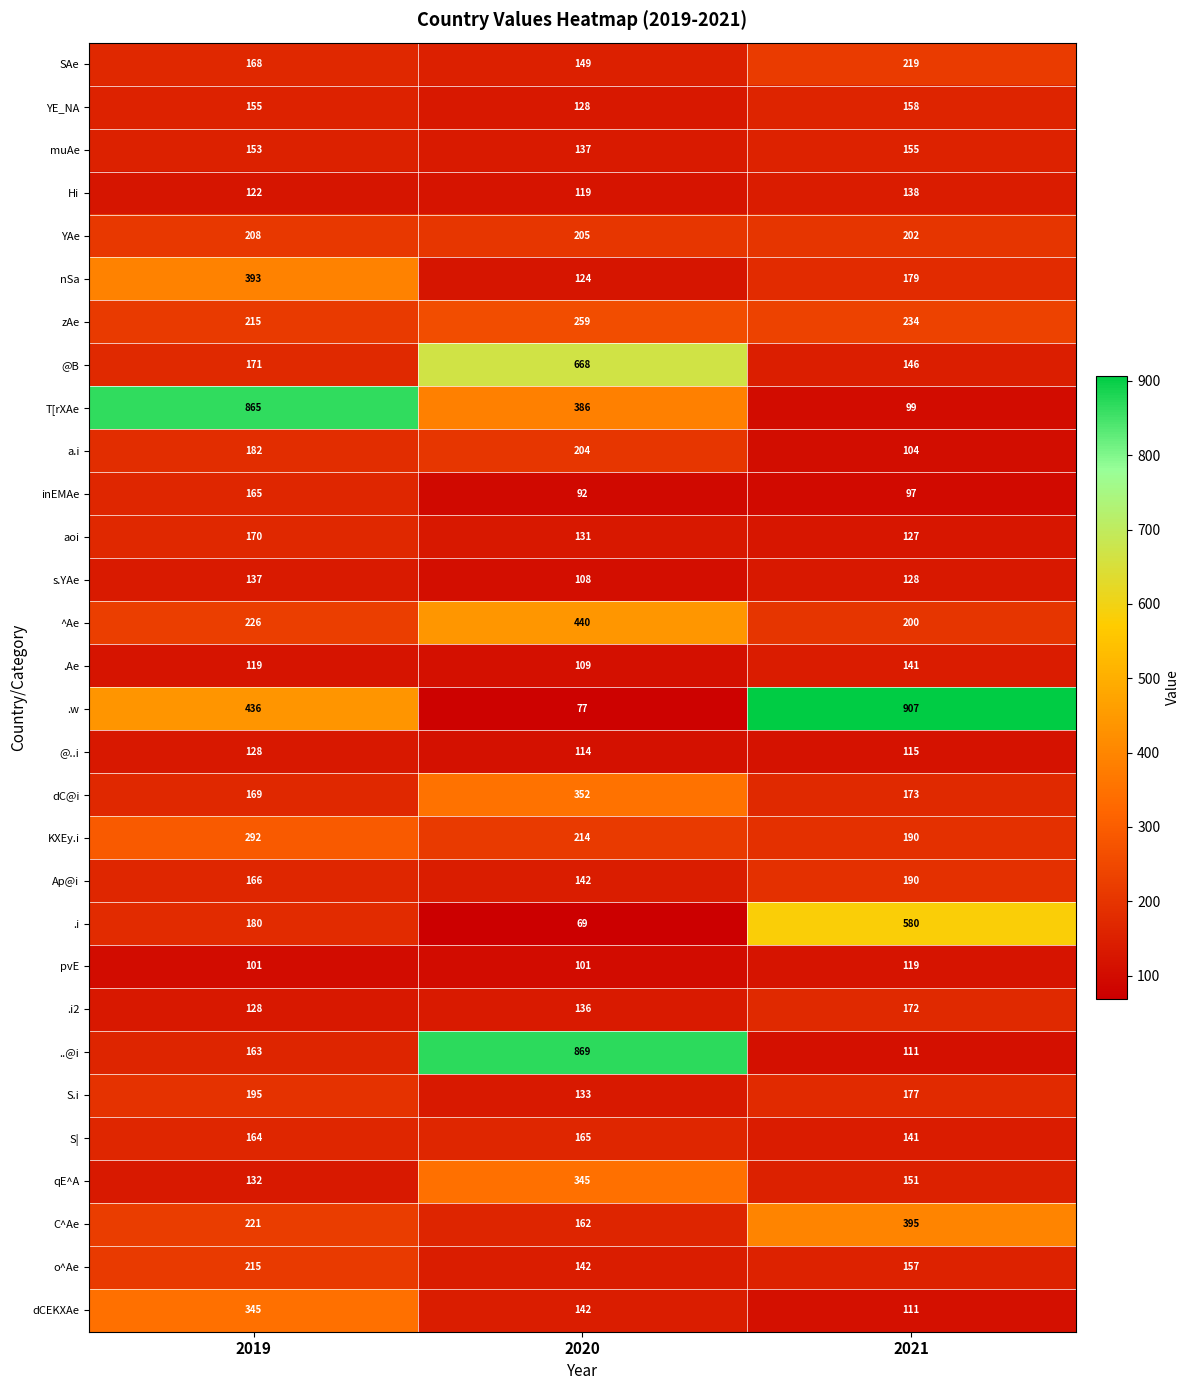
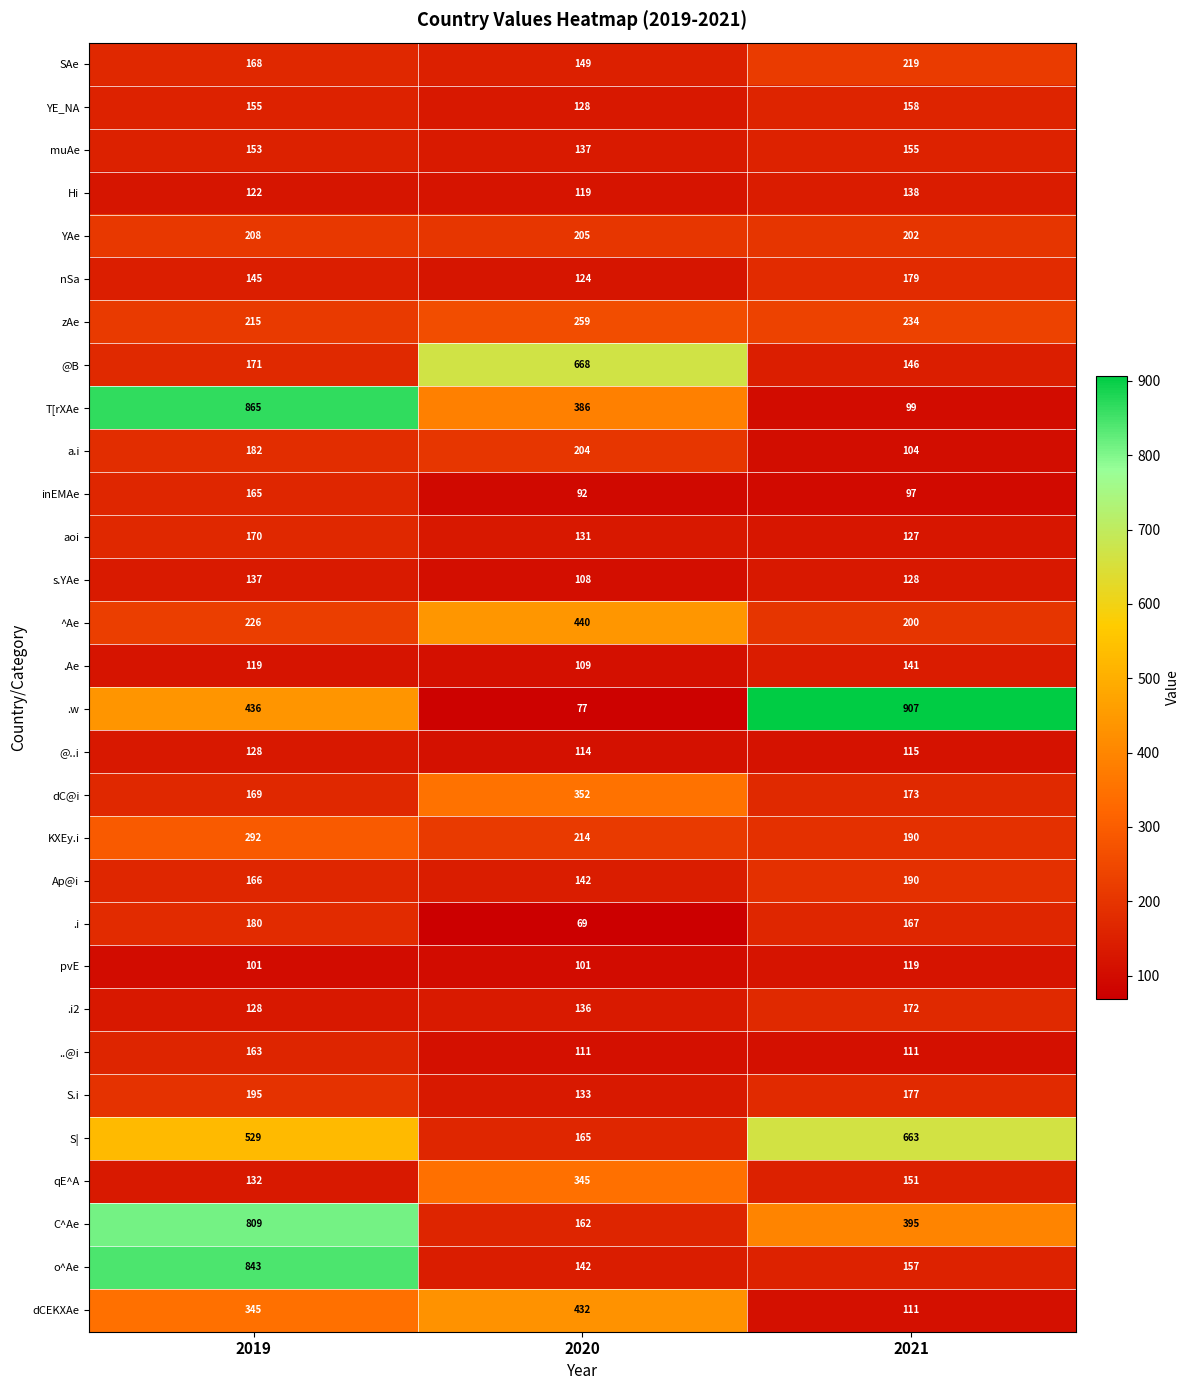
nSa, 2019: 393 -> 145
.i, 2021: 580 -> 167
..@i, 2020: 869 -> 111
S|, 2019: 164 -> 529
S|, 2021: 141 -> 663
C^Ae, 2019: 221 -> 809
o^Ae, 2019: 215 -> 843
dCEKXAe, 2020: 142 -> 432
